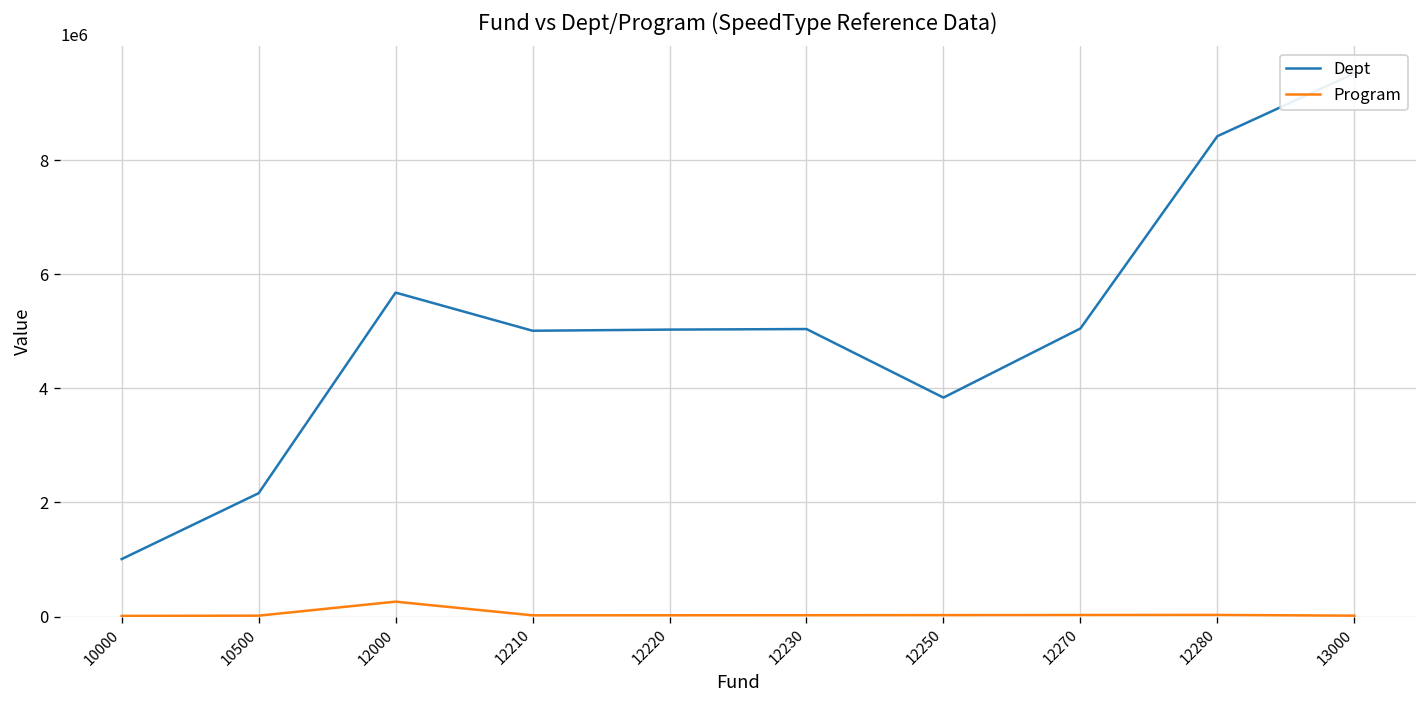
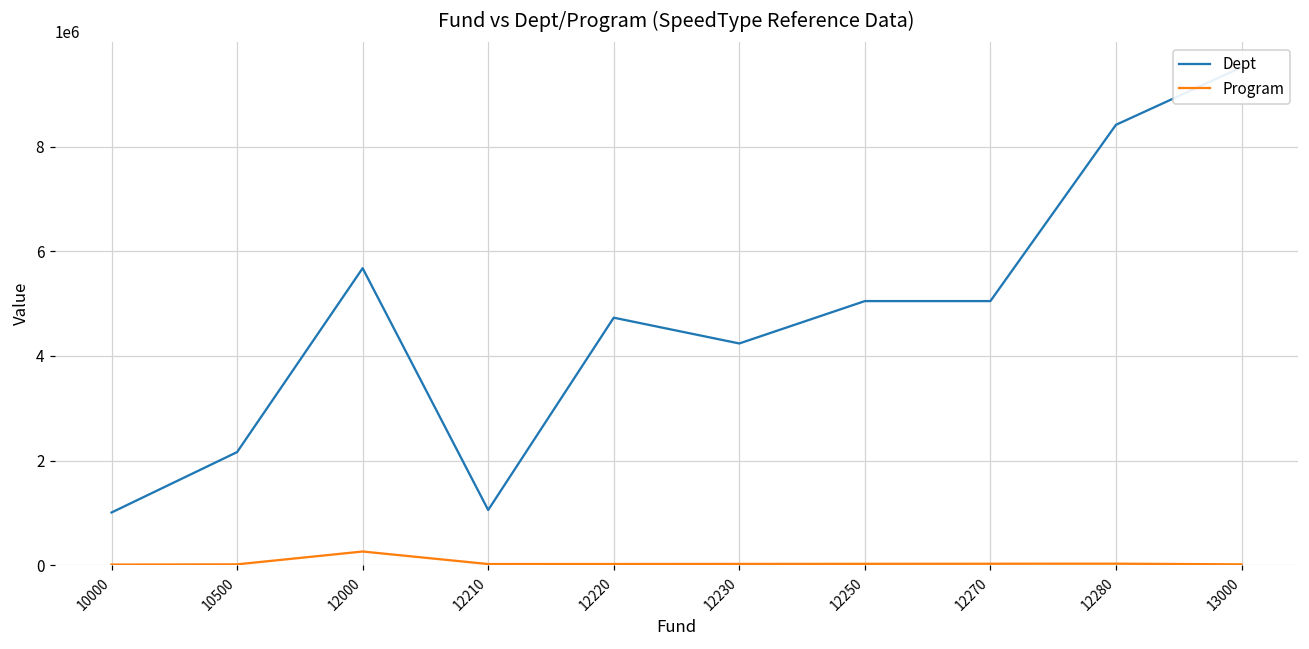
Dept, 12210: 5000000 -> 1100000
Dept, 12220: 5000000 -> 4700000
Dept, 12230: 5000000 -> 4200000
Dept, 12250: 3800000 -> 5100000
